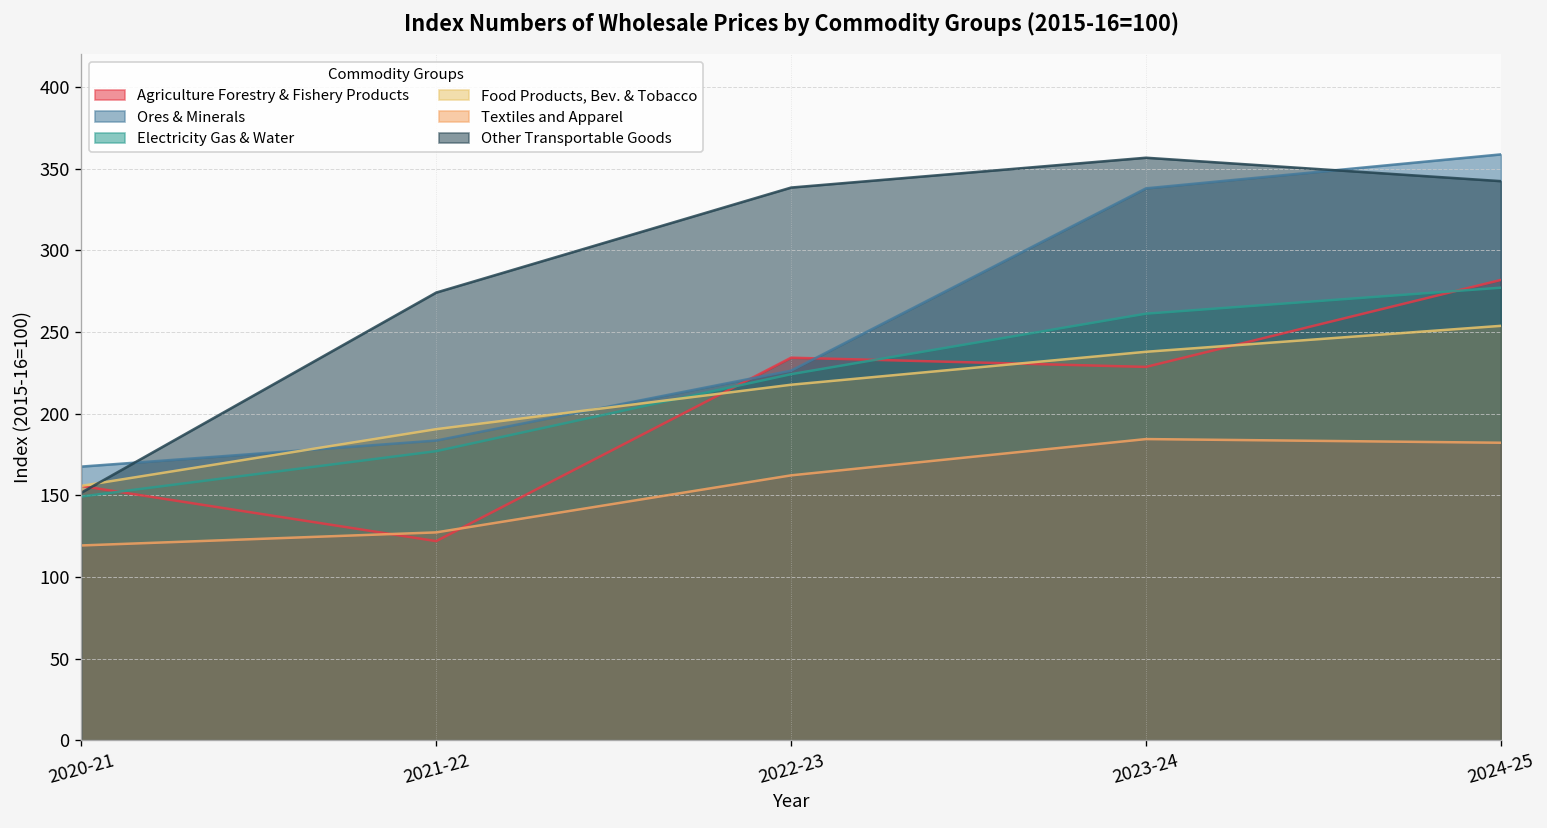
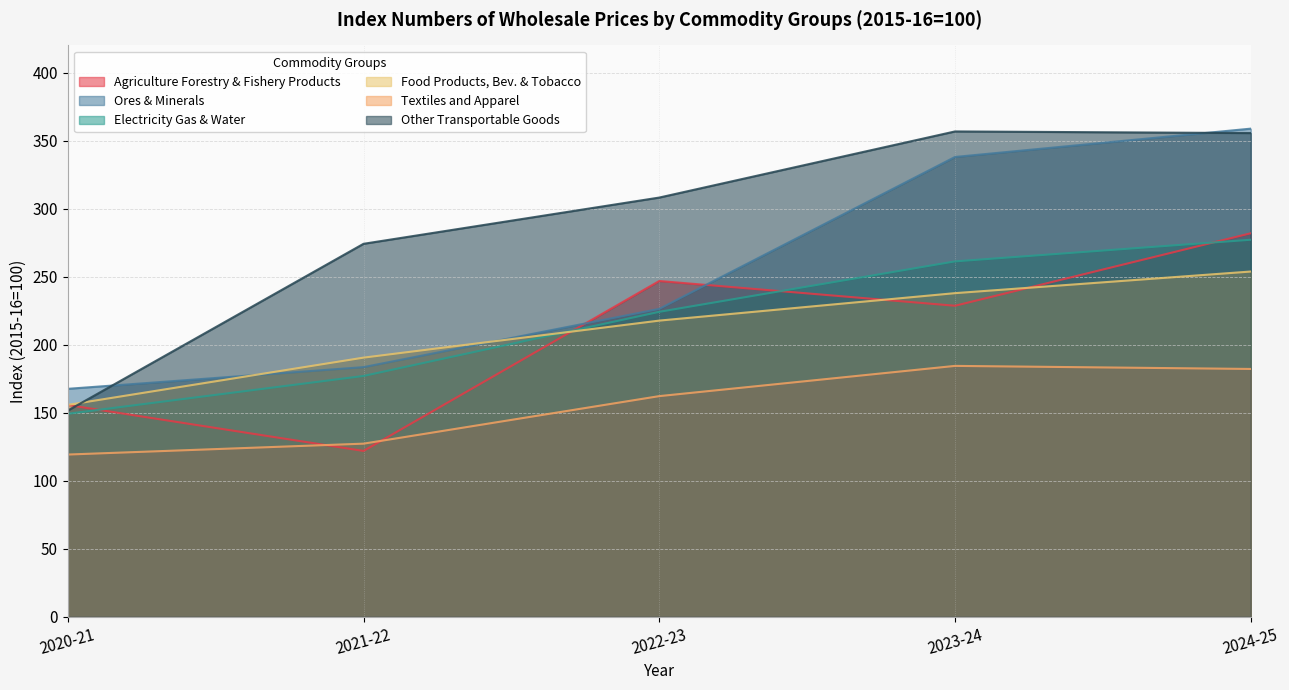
Agriculture Forestry & Fishery Products, 2022-23: 234 -> 247
Other Transportable Goods, 2022-23: 338 -> 308
Other Transportable Goods, 2024-25: 342 -> 356
